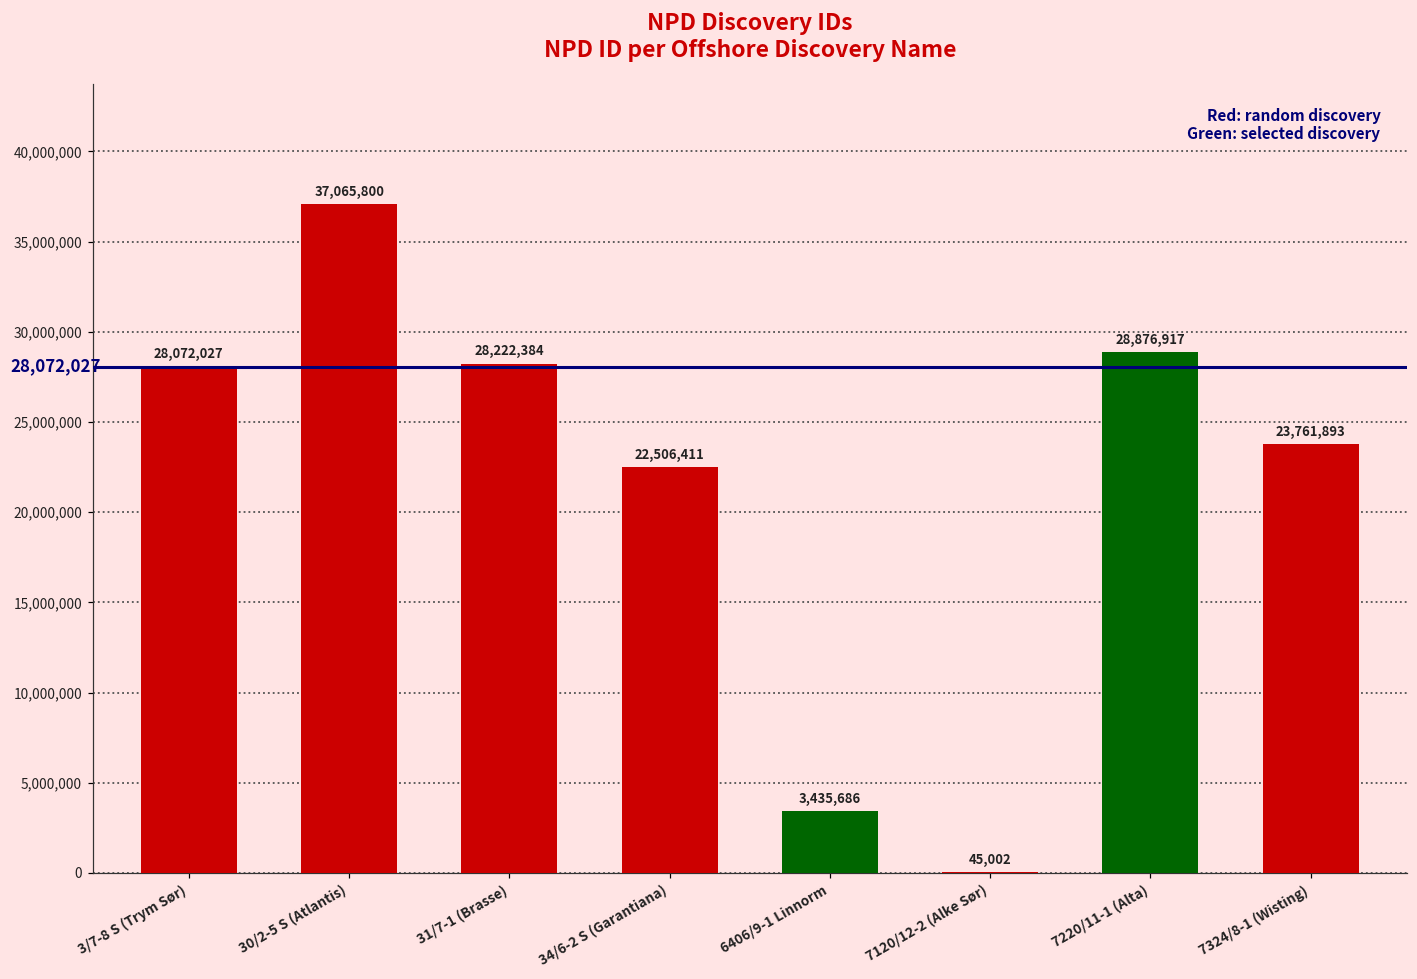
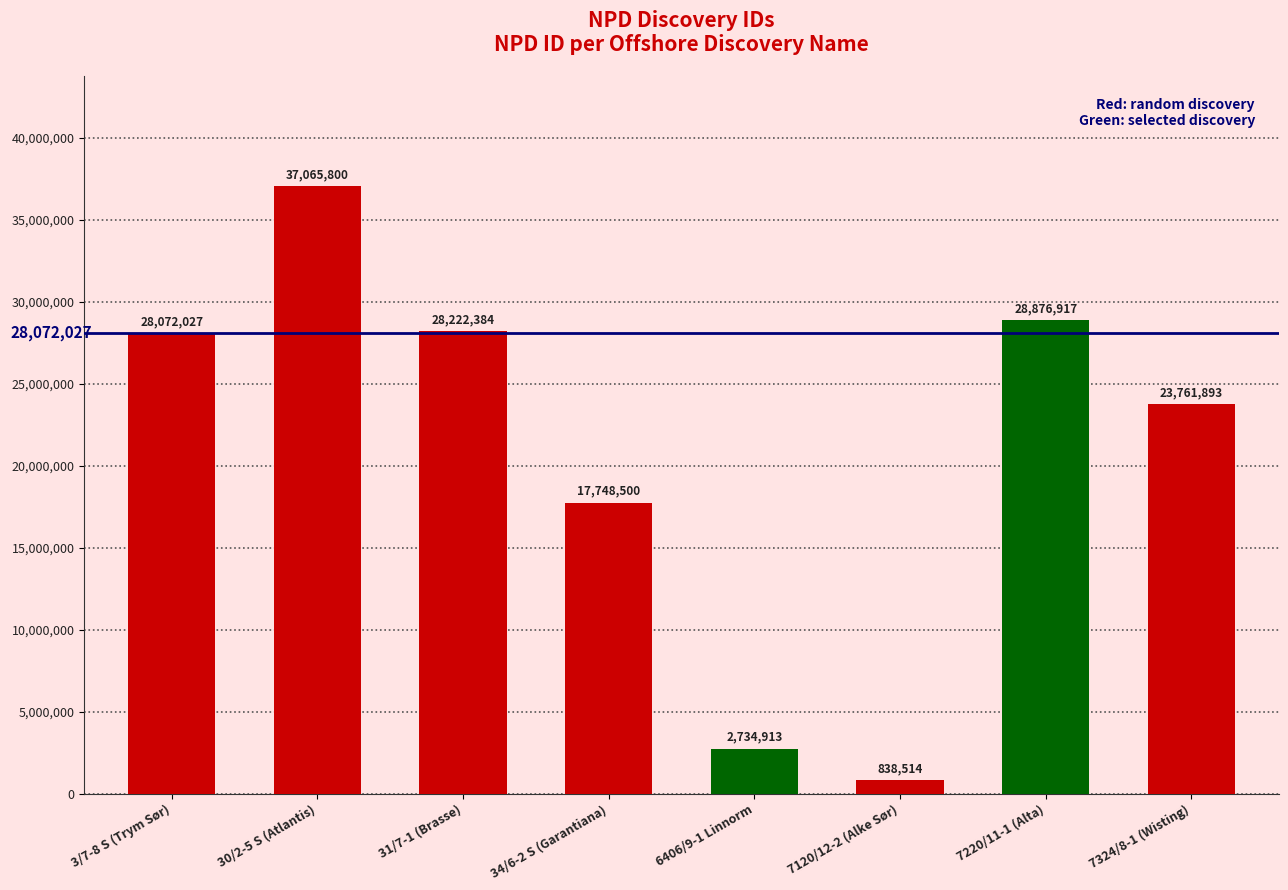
34/6-2 S (Garantiana): 22,506,411 -> 17,748,500
6406/9-1 Linnorm: 3,435,686 -> 2,734,913
7120/12-2 (Alke Sør): 45,002 -> 838,514
